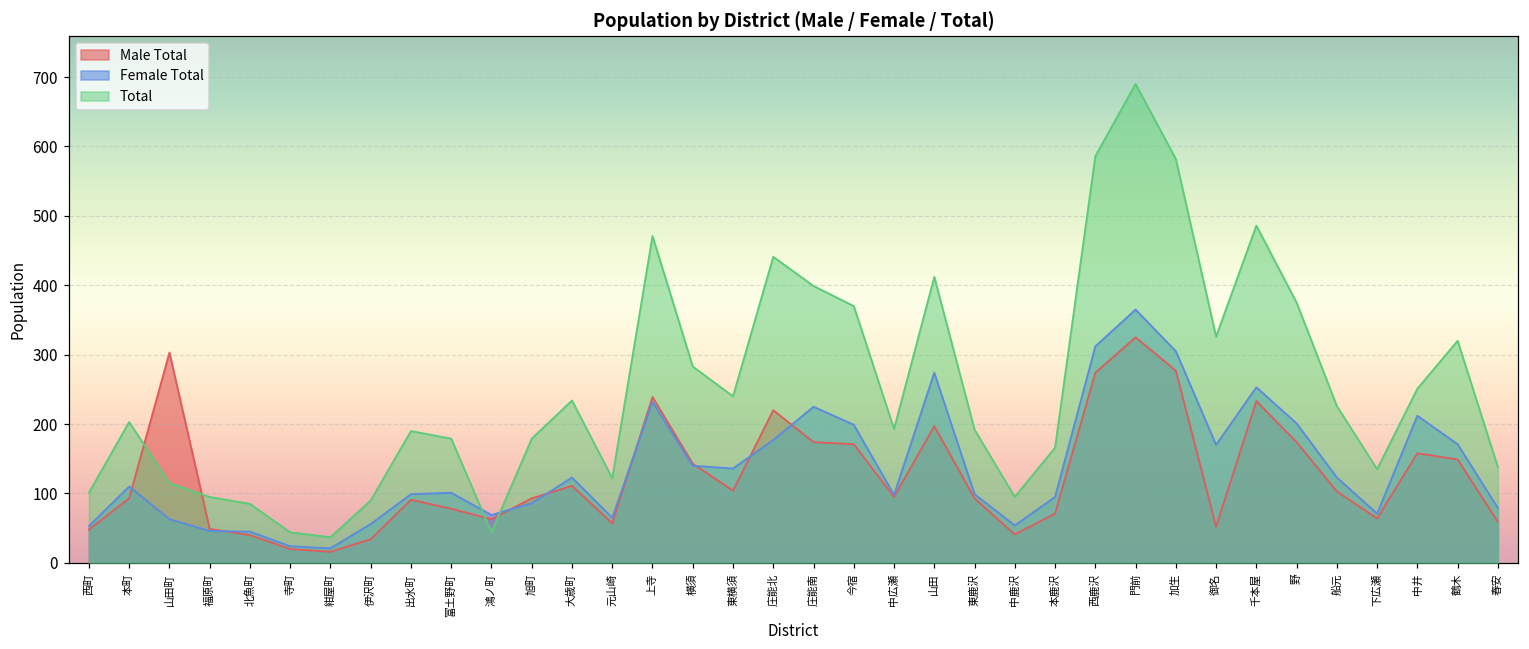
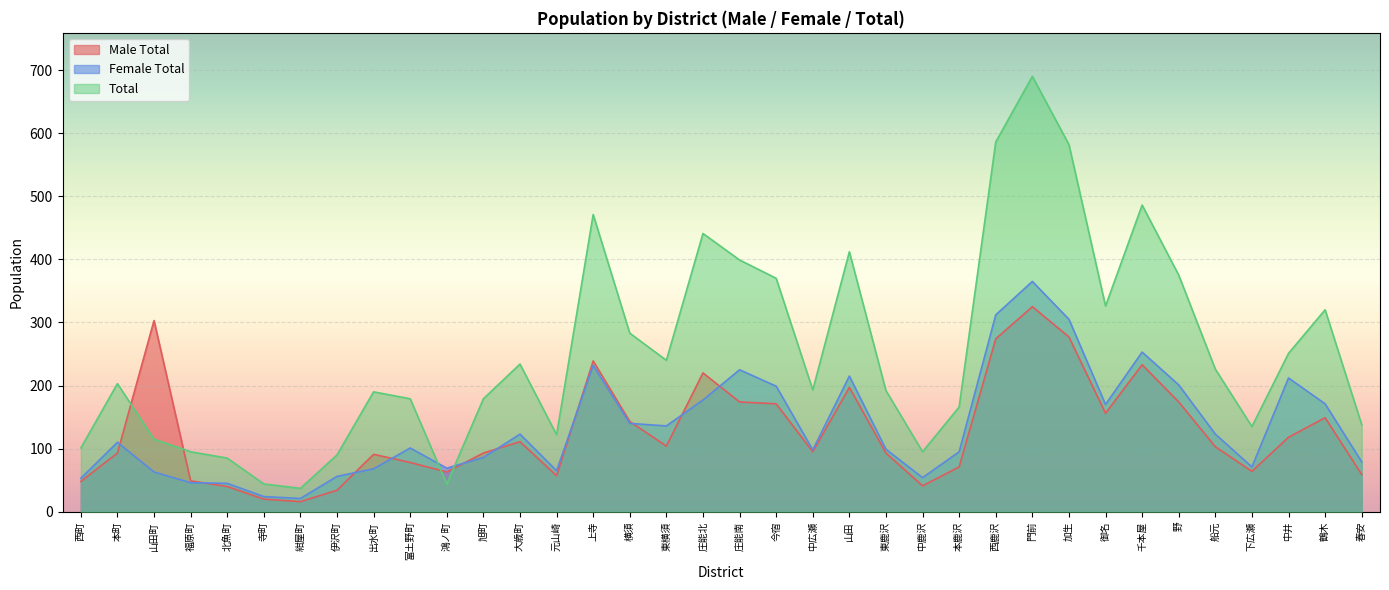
Female Total, 出水町: 100 -> 70
Female Total, 山田: 270 -> 220
Male Total, 御名: 50 -> 160
Male Total, 中井: 160 -> 120
